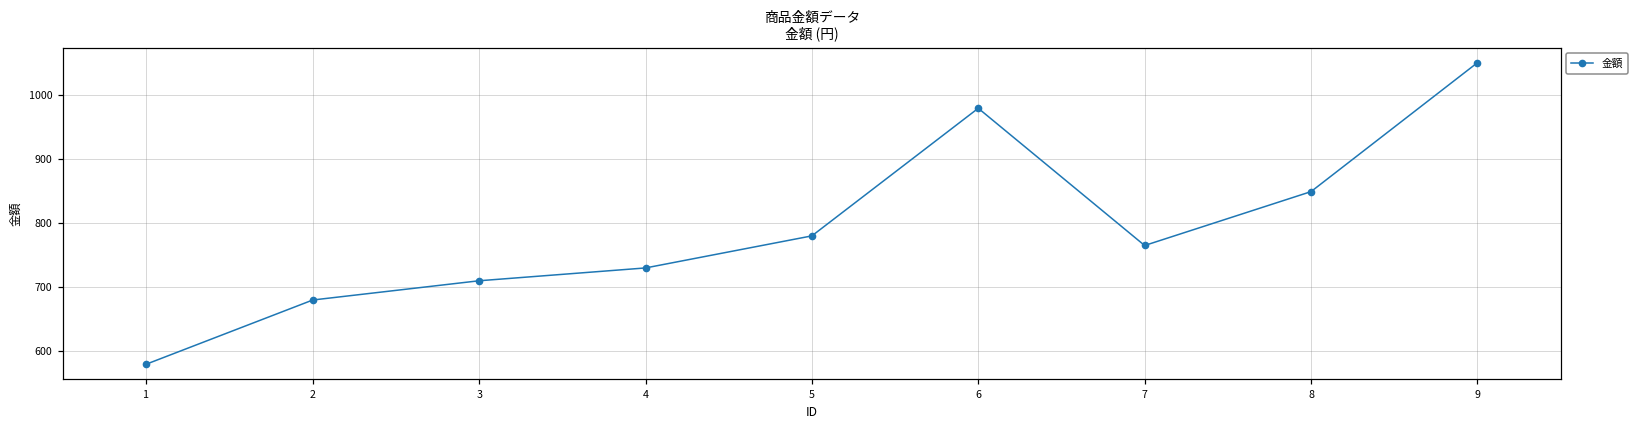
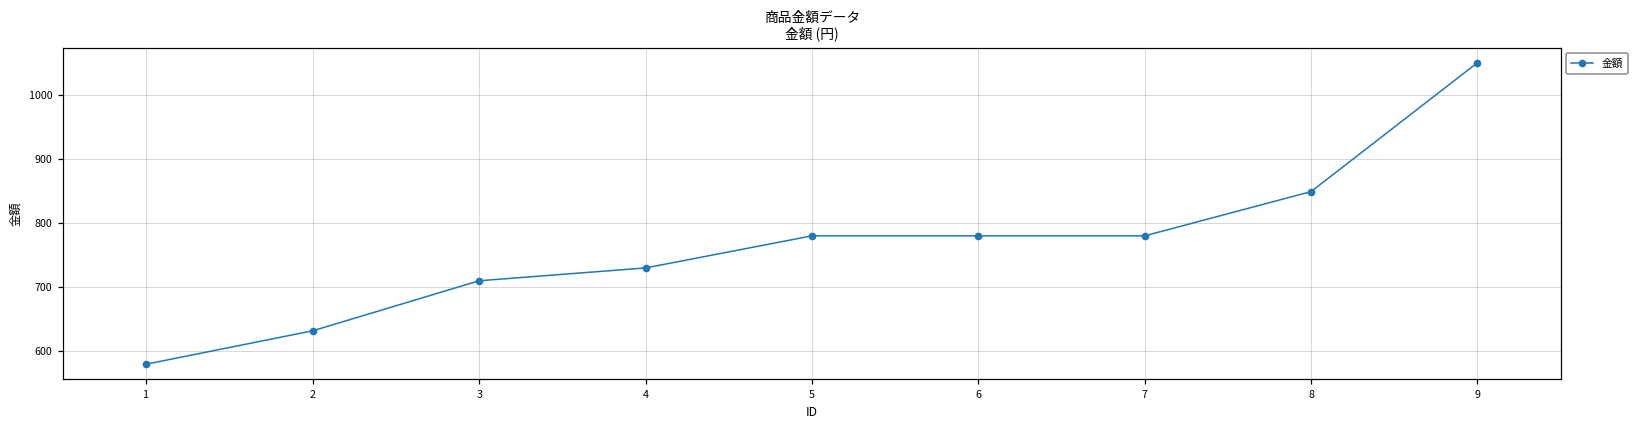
2: 680 -> 630
6: 980 -> 780
7: 770 -> 780
